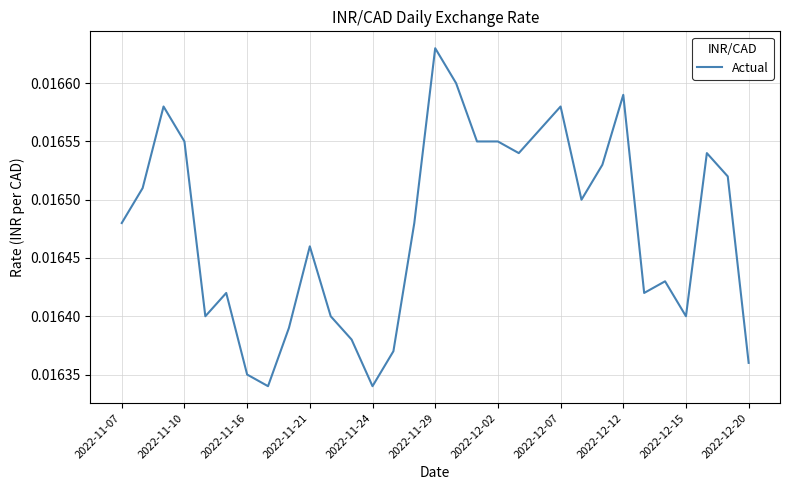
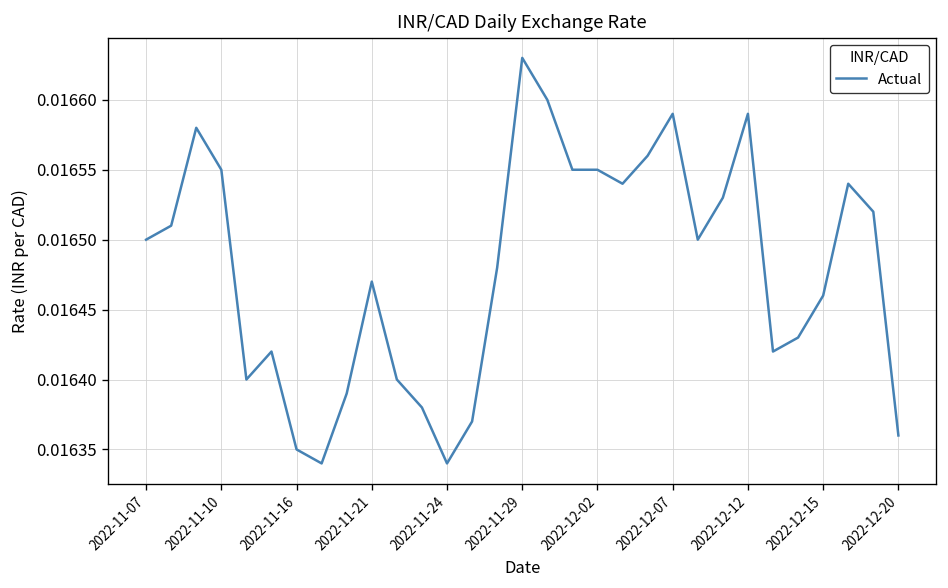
2022-11-07: 0.01648 -> 0.01650
2022-11-21: 0.01646 -> 0.01647
2022-12-07: 0.01658 -> 0.01659
2022-12-15: 0.01640 -> 0.01646
